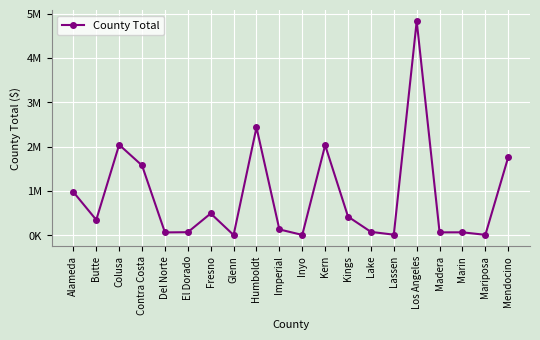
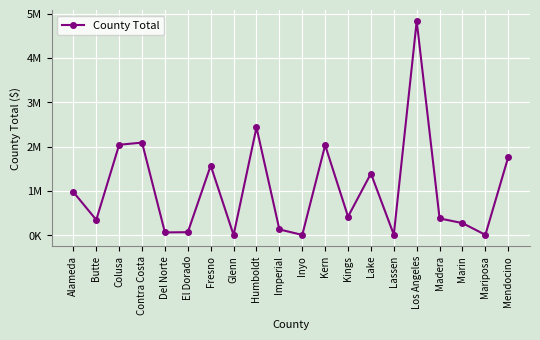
Contra Costa: 1600000 -> 2100000
Fresno: 500000 -> 1600000
Lake: 100000 -> 1400000
Madera: 100000 -> 400000
Marin: 100000 -> 300000
